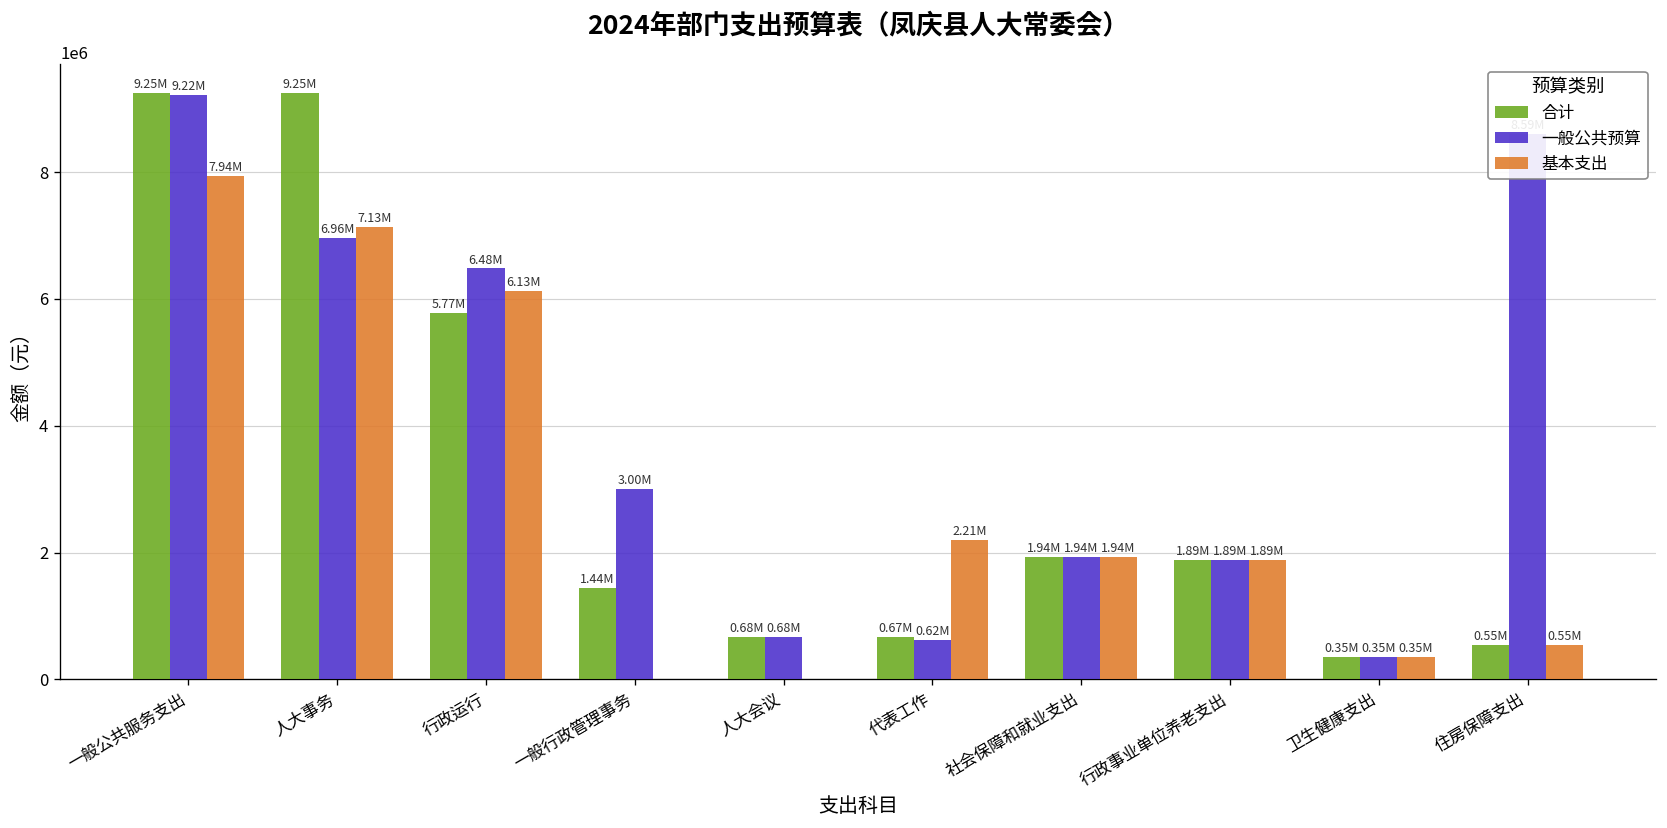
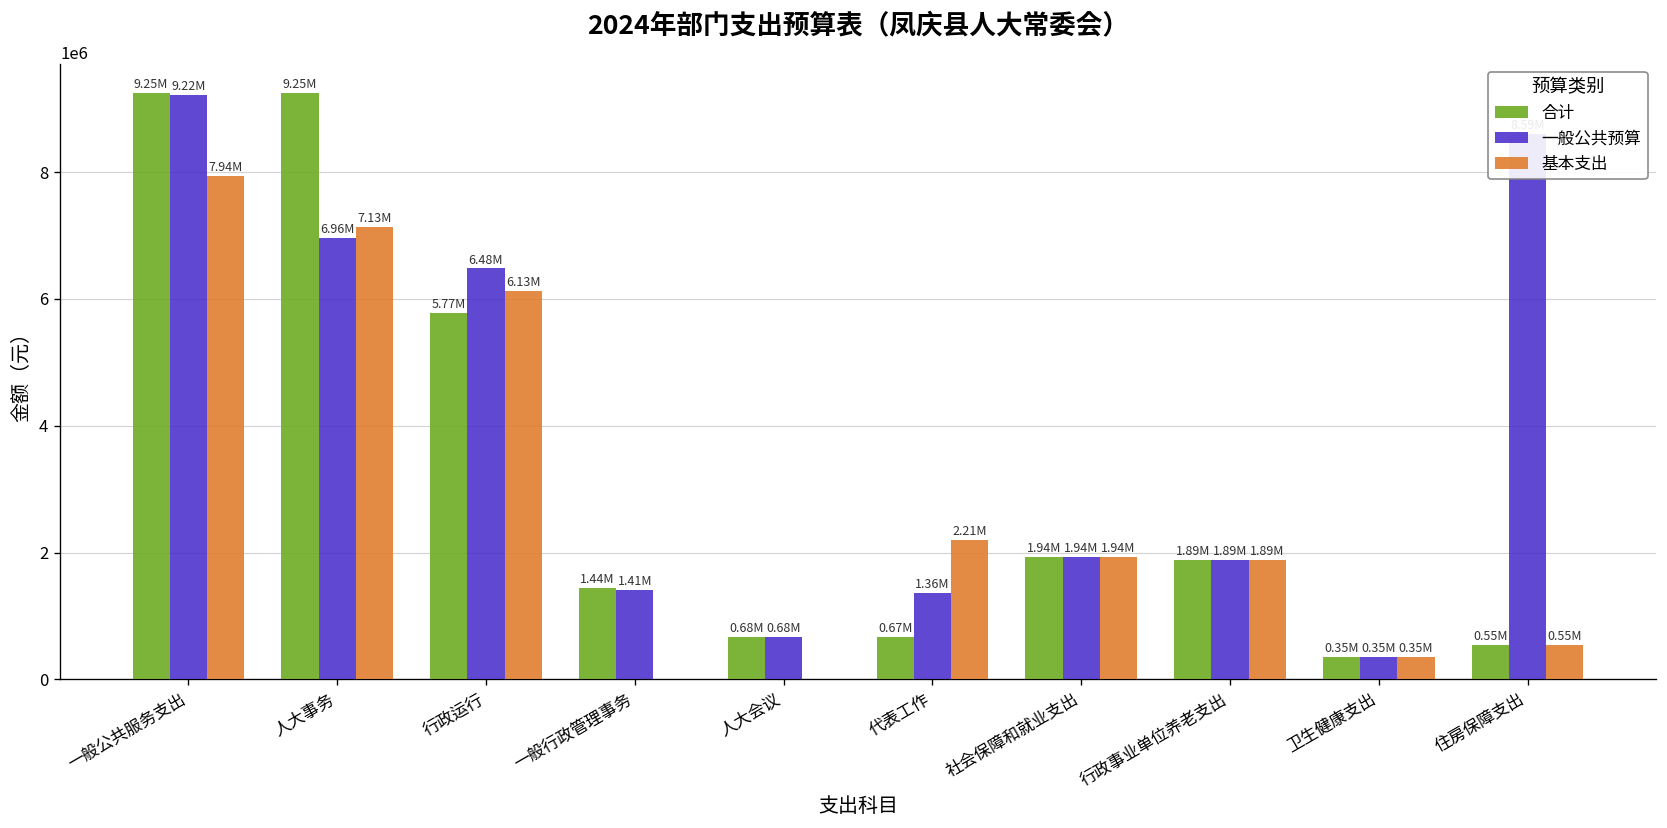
一般公共预算, 一般行政管理事务: 3.00M -> 1.41M
一般公共预算, 代表工作: 0.62M -> 1.36M
